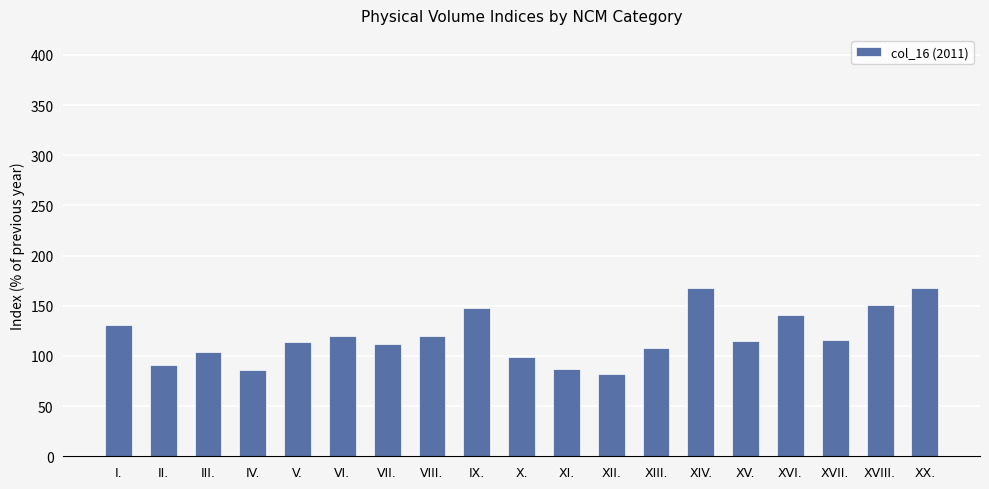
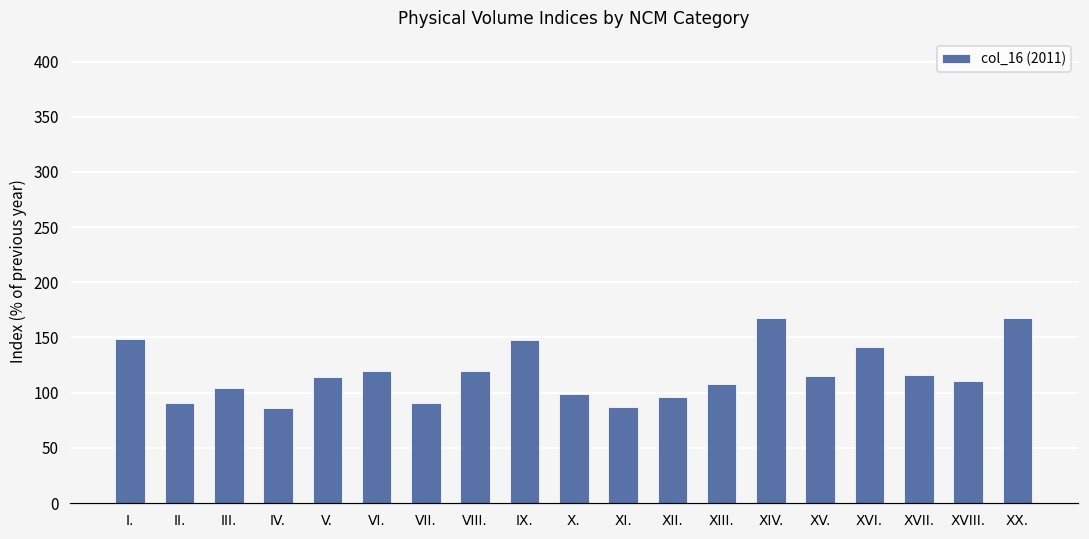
I.: 131 -> 149
VII.: 112 -> 91
XII.: 82 -> 96
XVIII.: 151 -> 111
